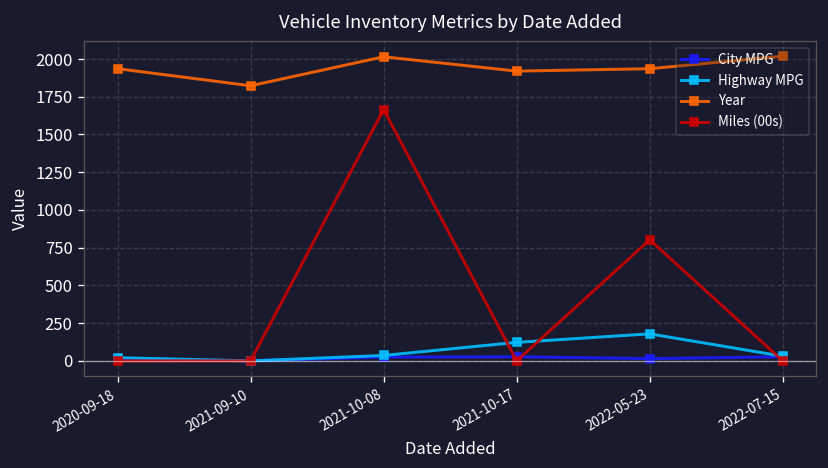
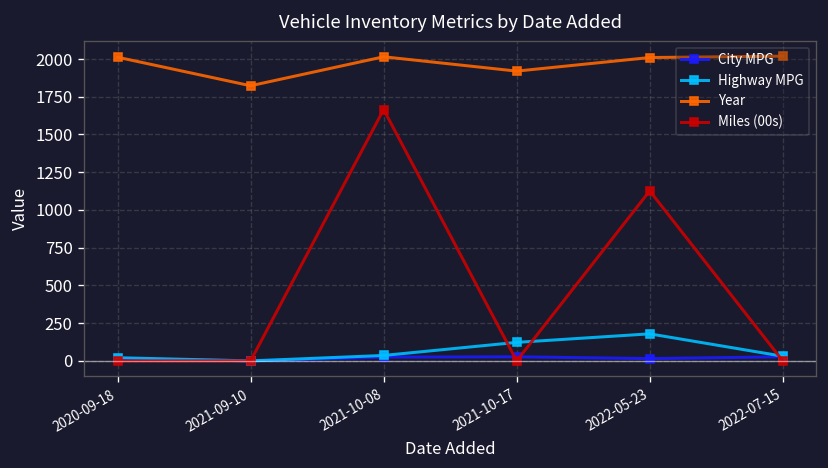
Year, 2020-09-18: 1940 -> 2010
Year, 2022-05-23: 1940 -> 2010
Miles (00s), 2022-05-23: 800 -> 1130
